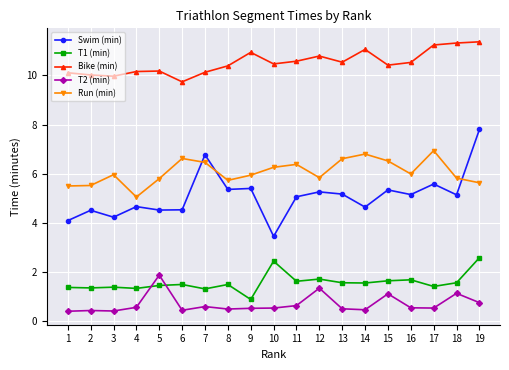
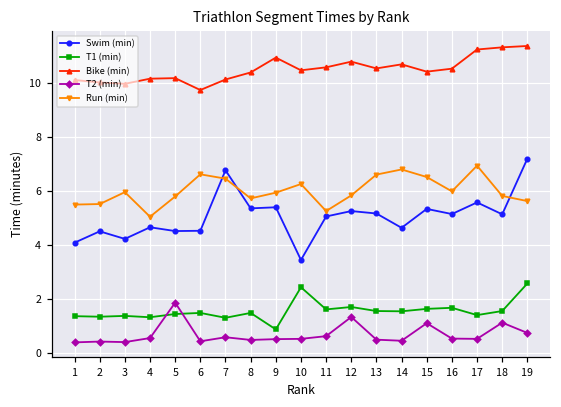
Run (min), 11: 6.4 -> 5.3
Bike (min), 14: 11.1 -> 10.7
Swim (min), 19: 7.8 -> 7.2
